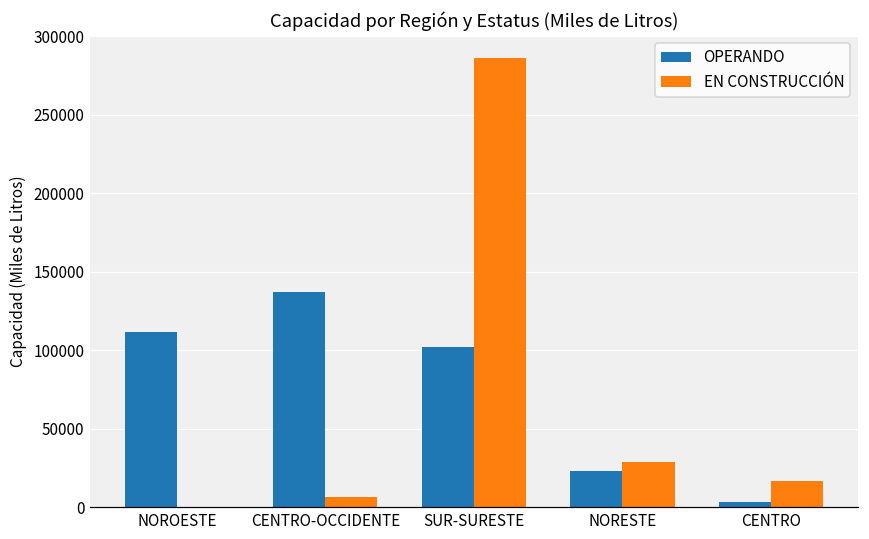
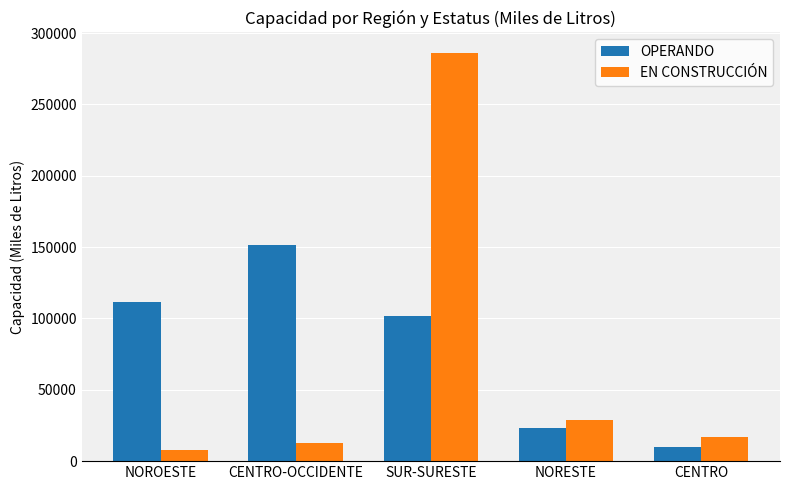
EN CONSTRUCCIÓN, NOROESTE: 0 -> 8000
OPERANDO, CENTRO-OCCIDENTE: 137000 -> 152000
EN CONSTRUCCIÓN, CENTRO-OCCIDENTE: 6000 -> 13000
OPERANDO, CENTRO: 3000 -> 10000
